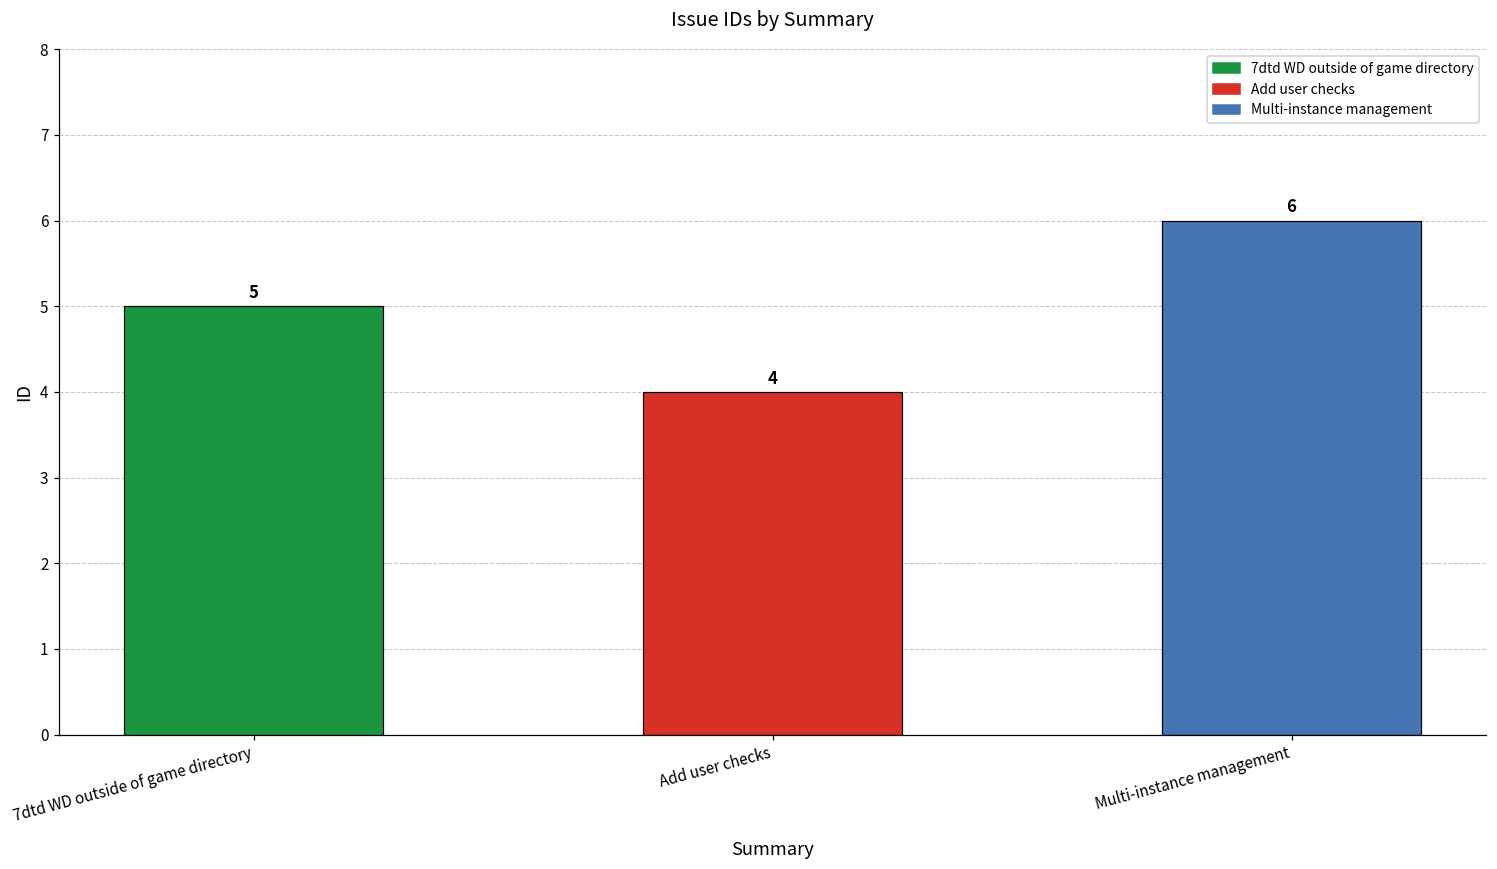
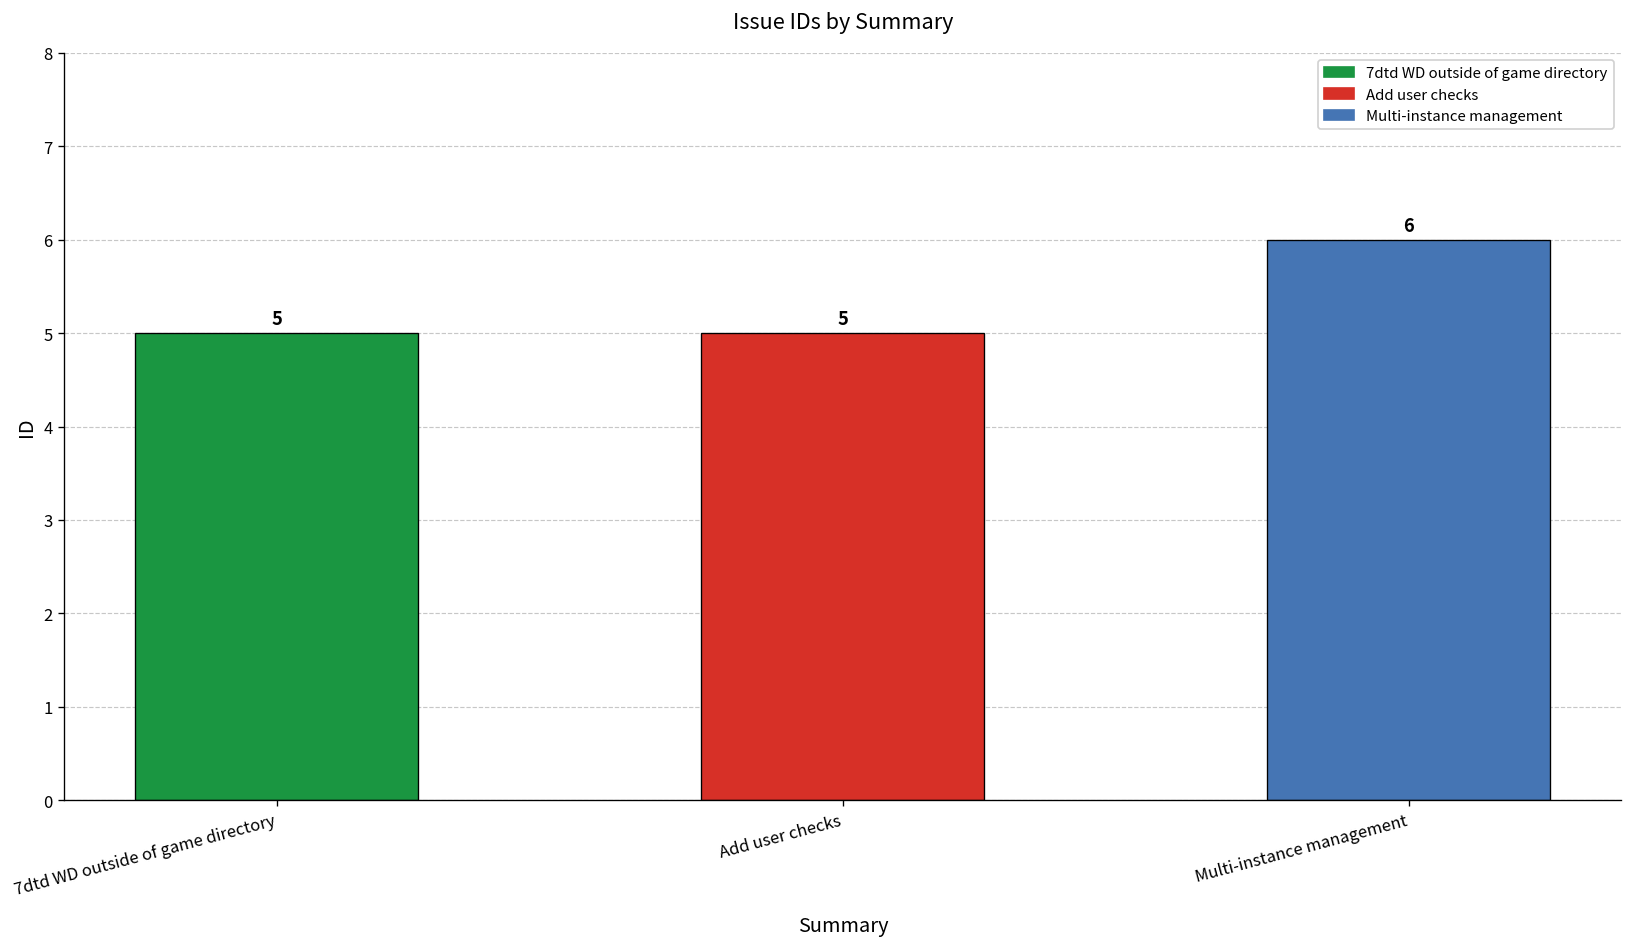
Add user checks: 4 -> 5
